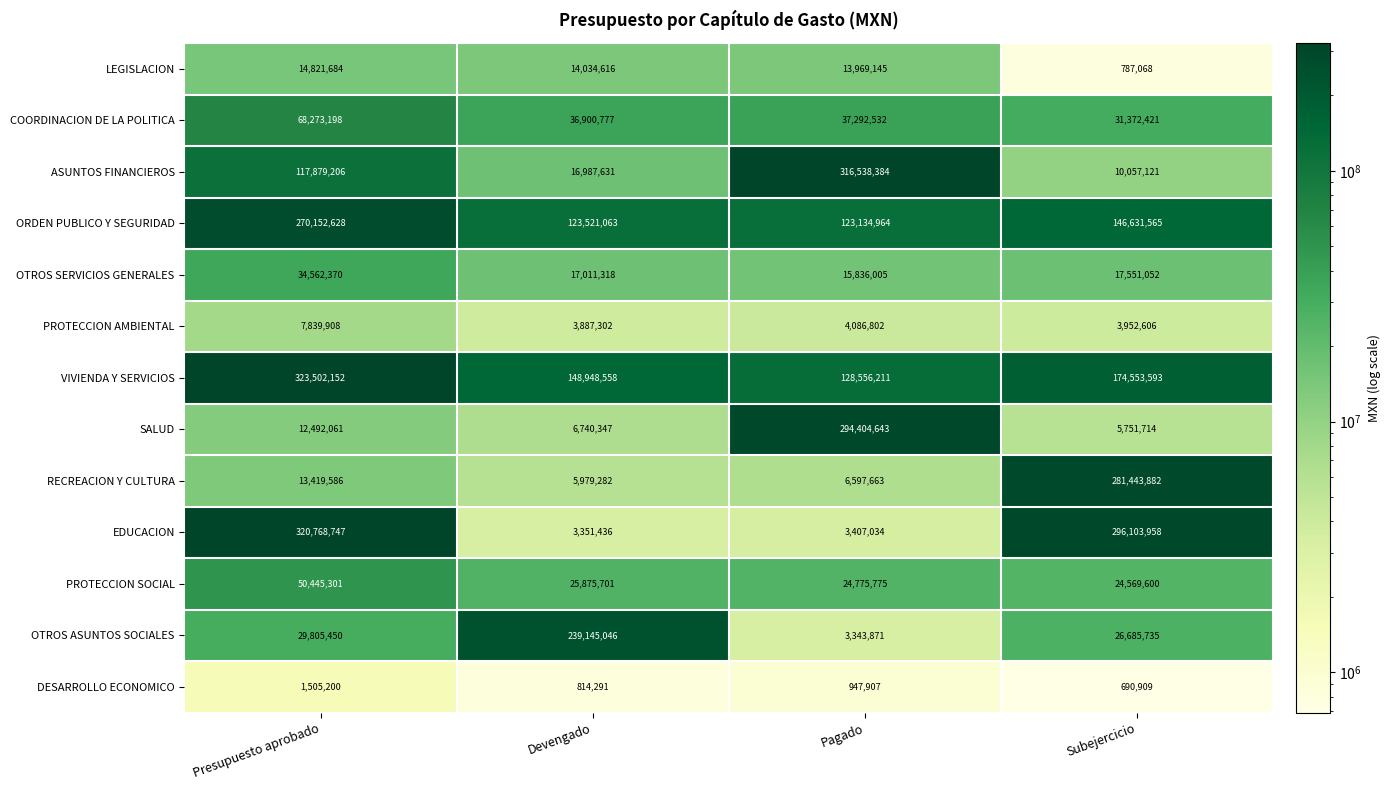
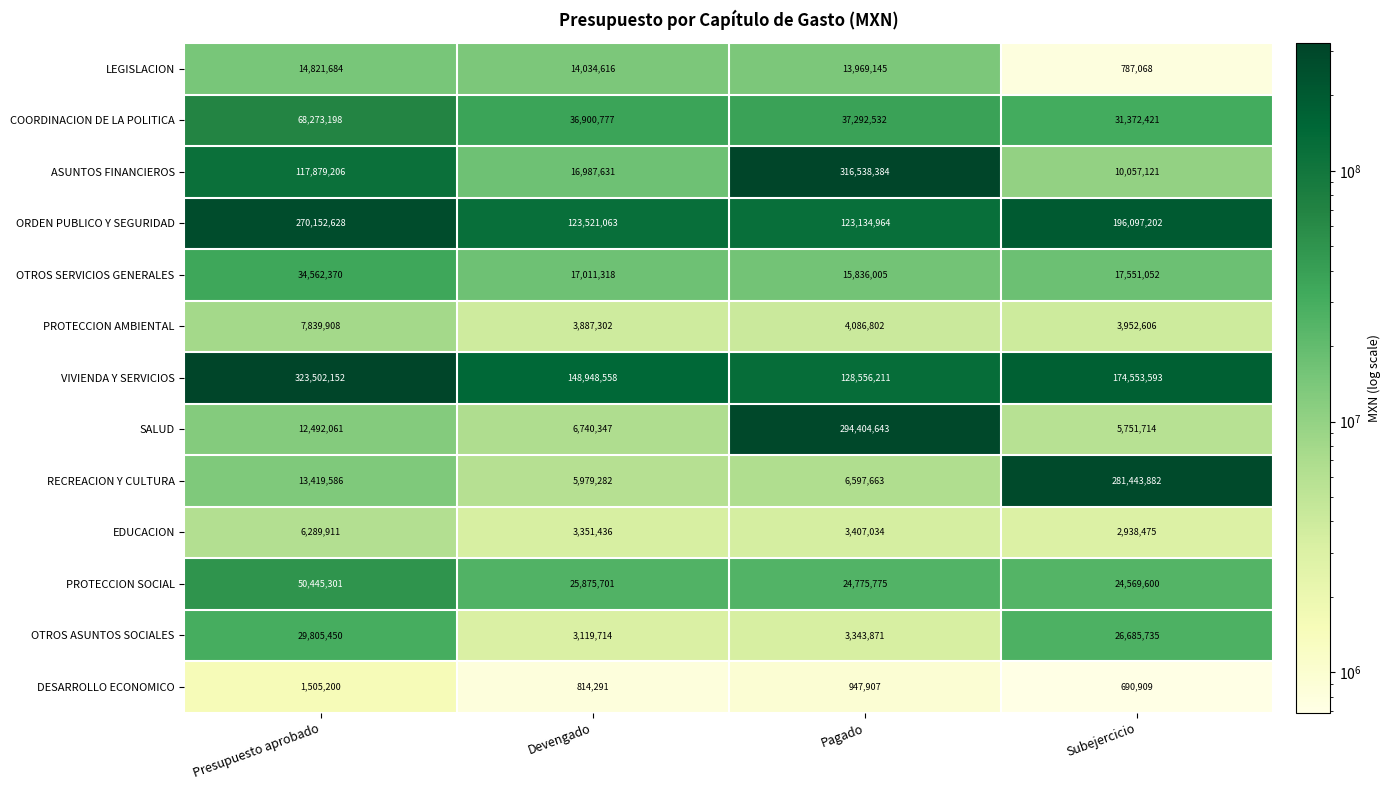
ORDEN PUBLICO Y SEGURIDAD, Subejercicio: 146,631,565 -> 196,097,202
EDUCACION, Presupuesto aprobado: 320,768,747 -> 6,289,911
EDUCACION, Subejercicio: 296,103,958 -> 2,938,475
OTROS ASUNTOS SOCIALES, Devengado: 239,145,046 -> 3,119,714
